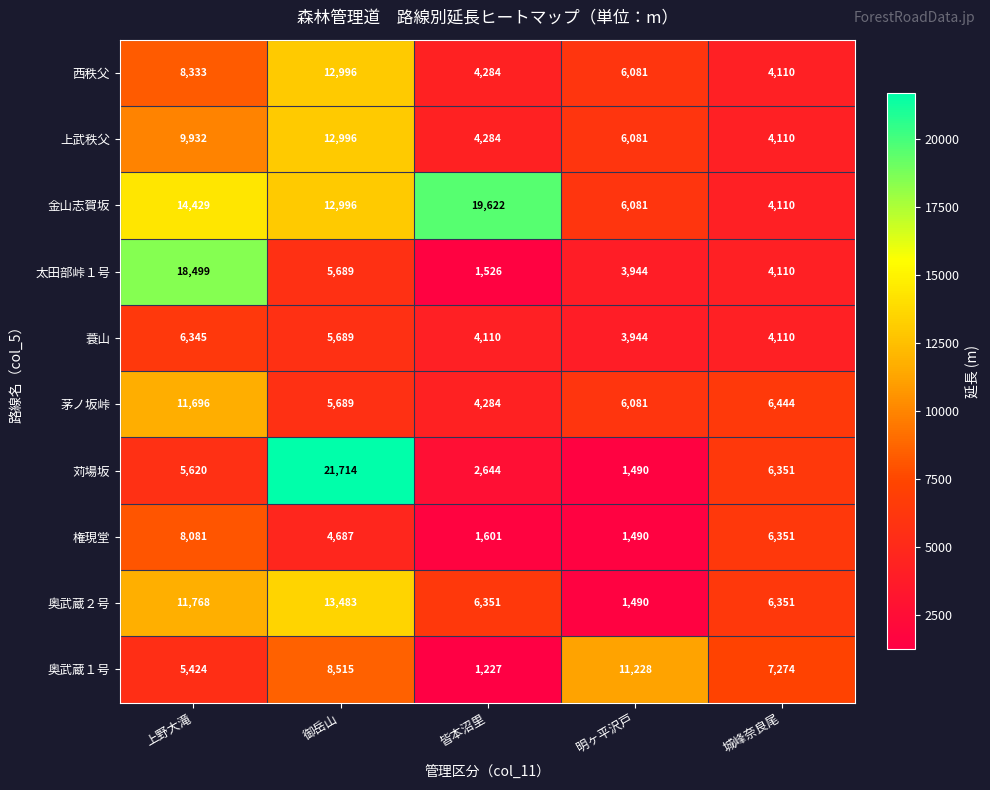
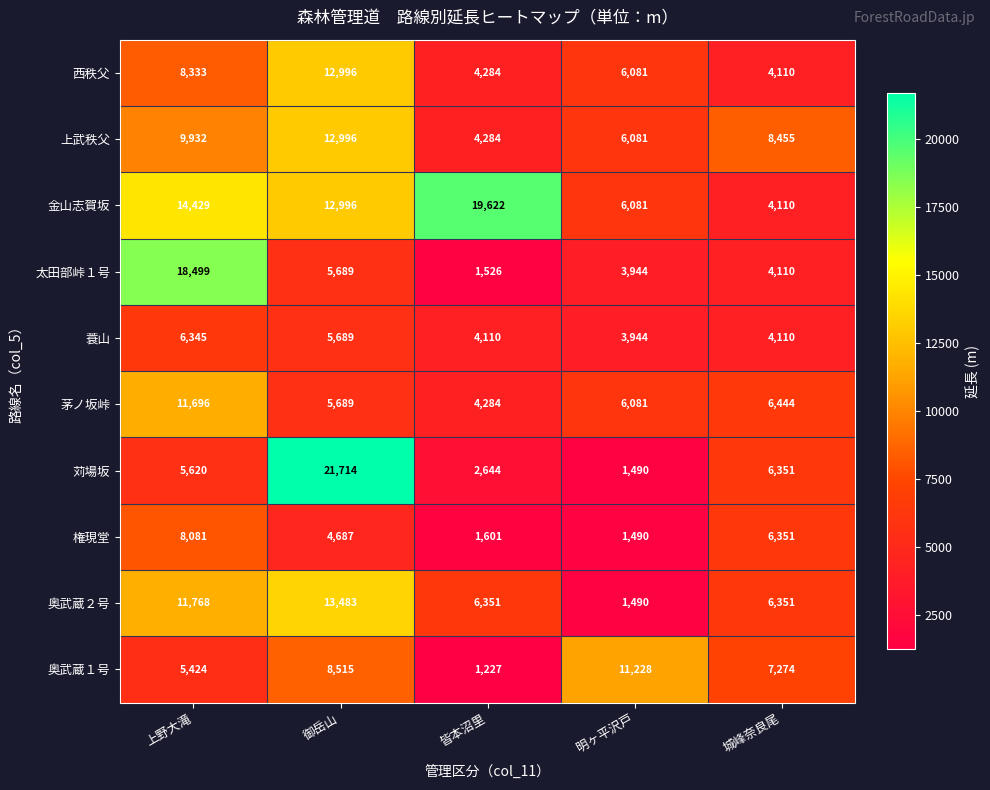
上武秩父, 城峰奈良尾: 4,110 -> 8,455
